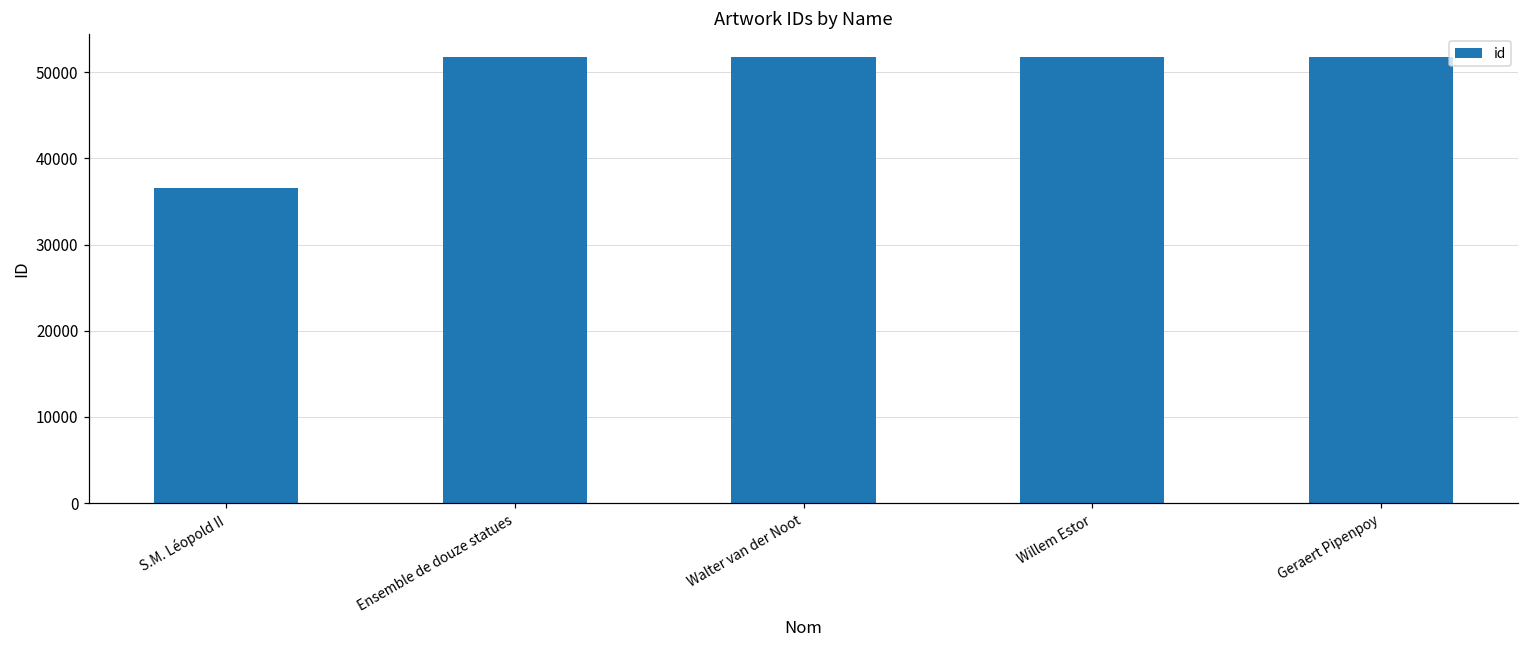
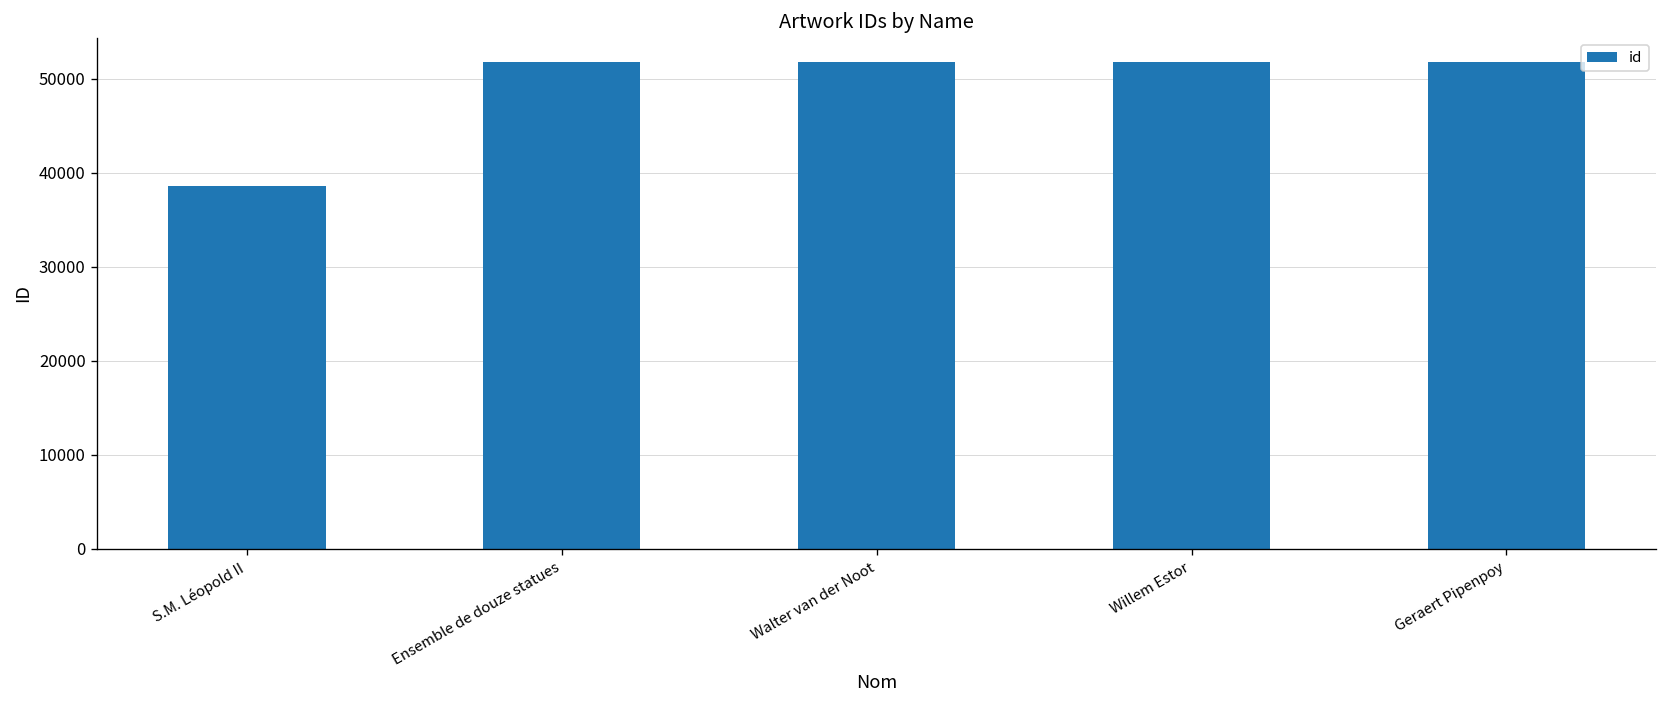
S.M. Léopold II: 37000 -> 39000
